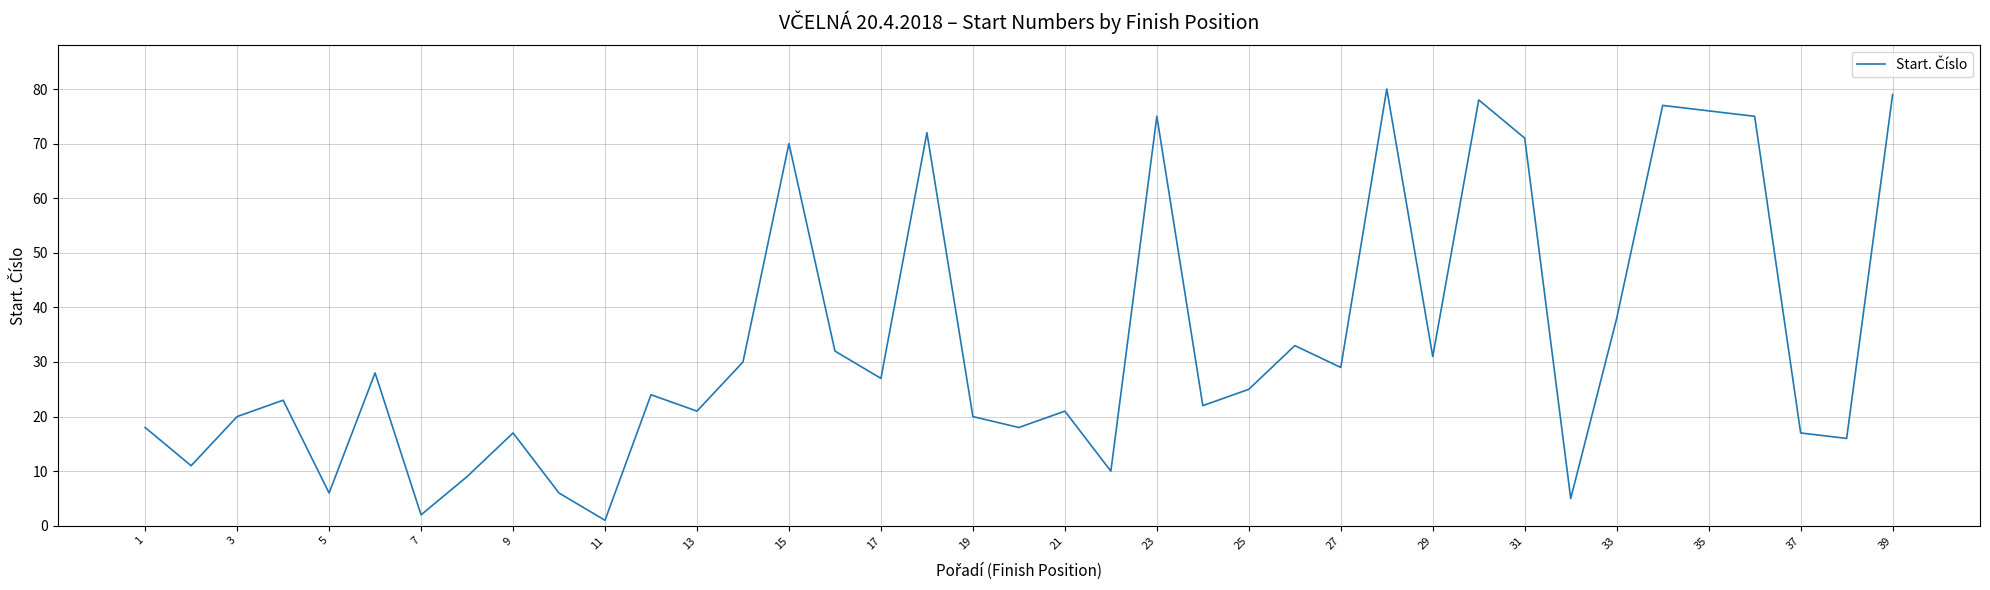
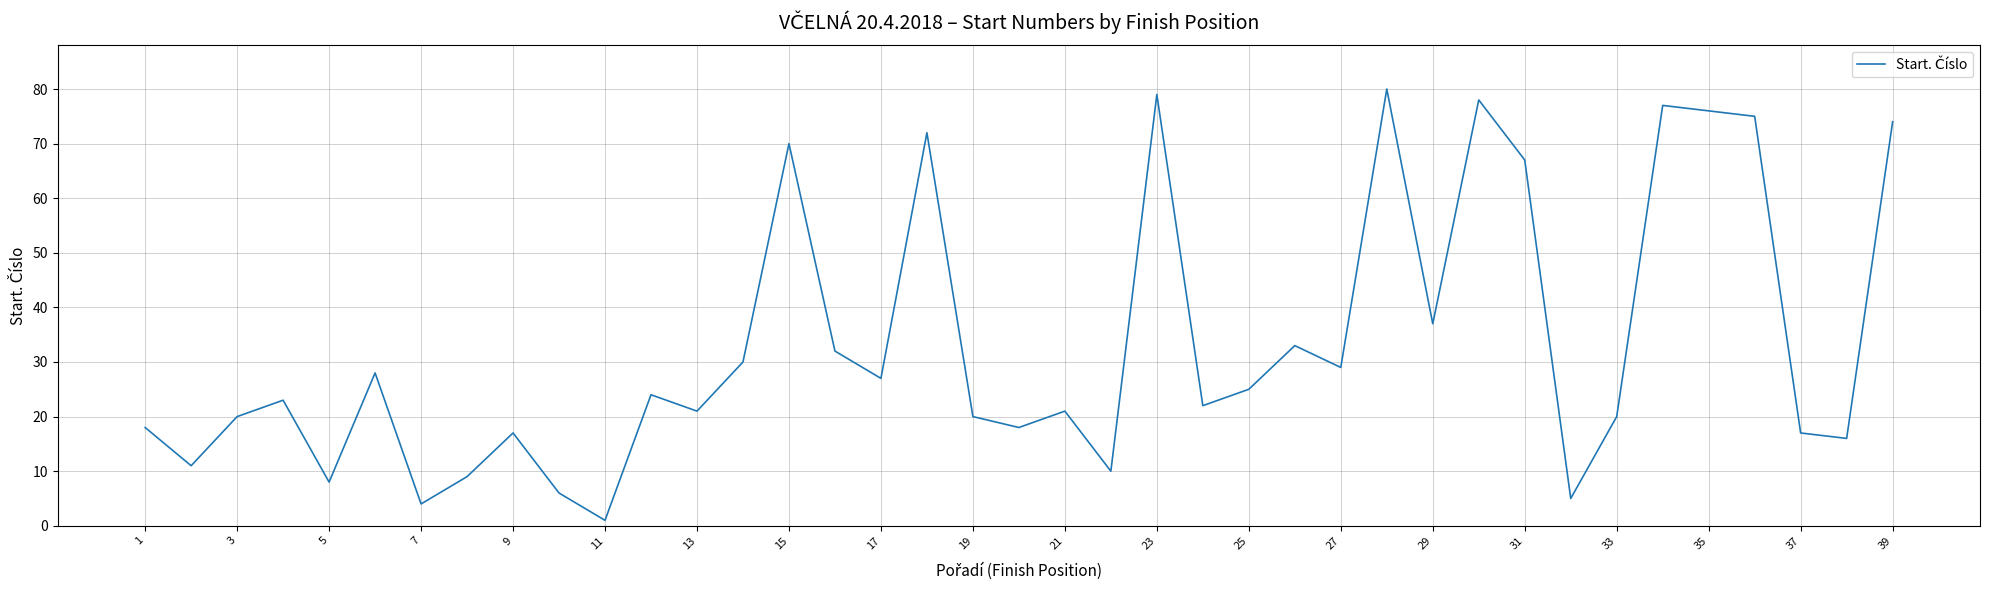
5: 6 -> 8
7: 2 -> 4
23: 75 -> 79
29: 31 -> 37
31: 71 -> 67
33: 38 -> 20
39: 79 -> 74
